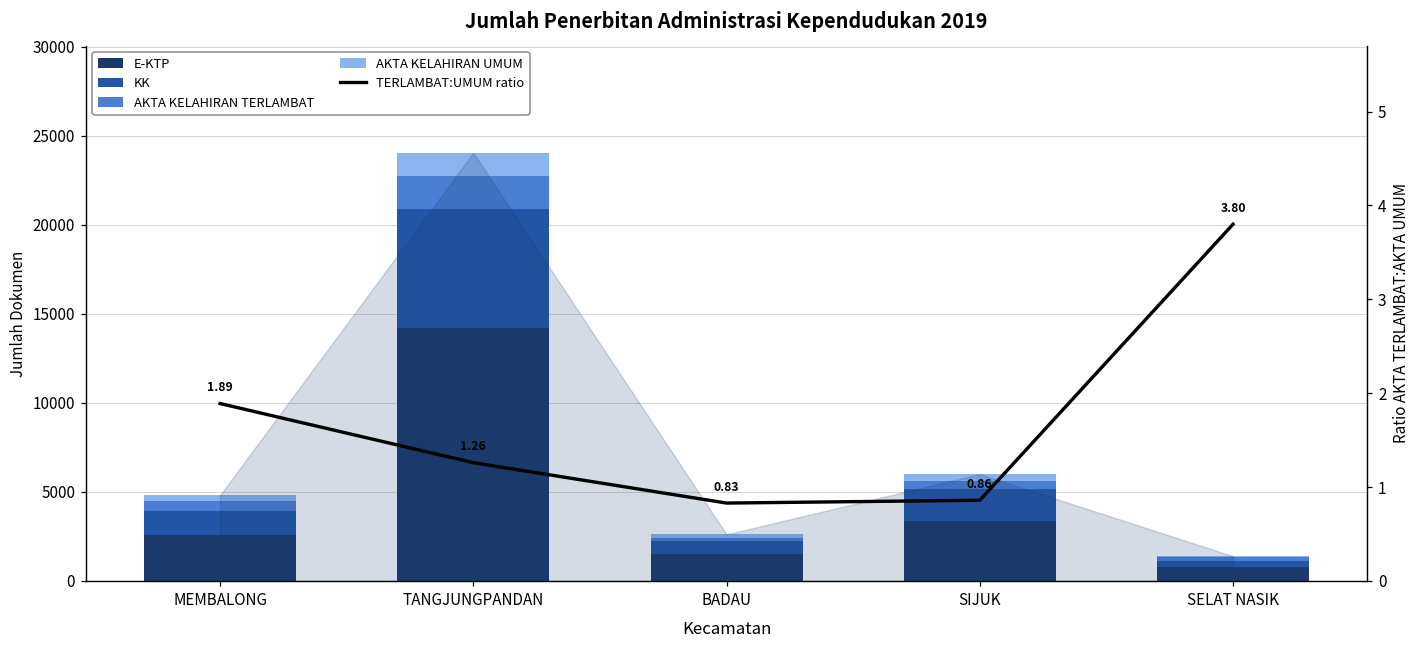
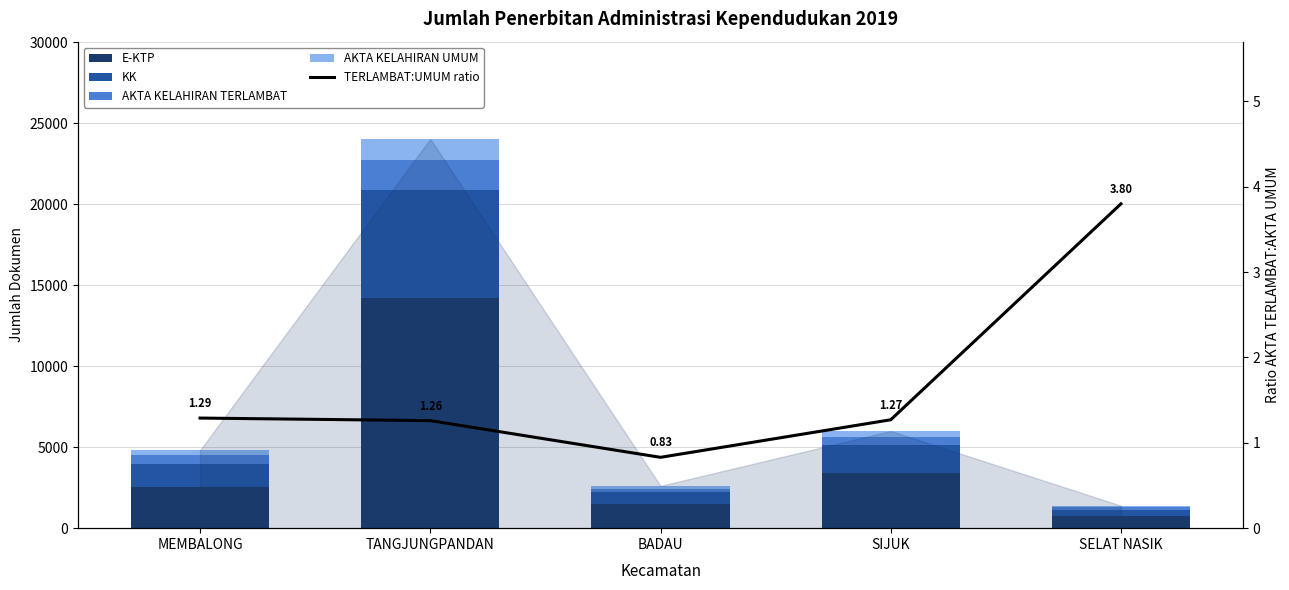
TERLAMBAT:UMUM ratio, MEMBALONG: 1.89 -> 1.29
TERLAMBAT:UMUM ratio, SIJUK: 0.86 -> 1.27
